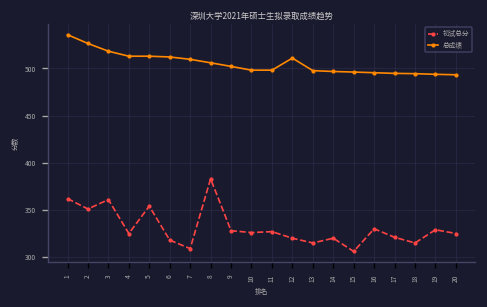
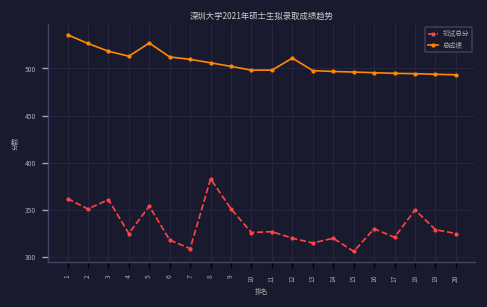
总成绩, 5: 510 -> 530
初试总分, 9: 330 -> 350
初试总分, 18: 320 -> 350
